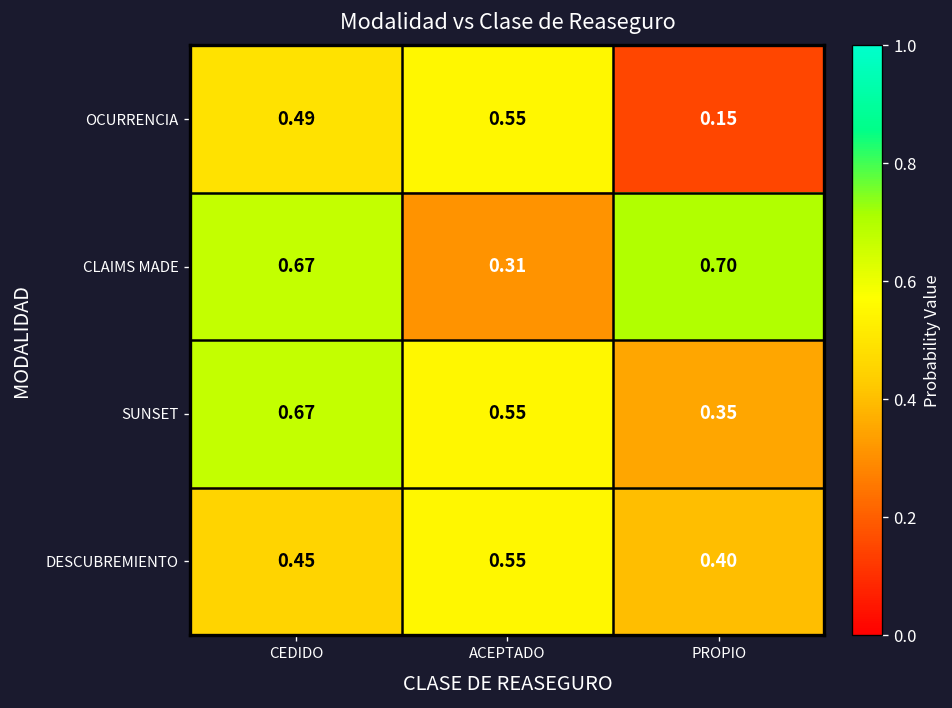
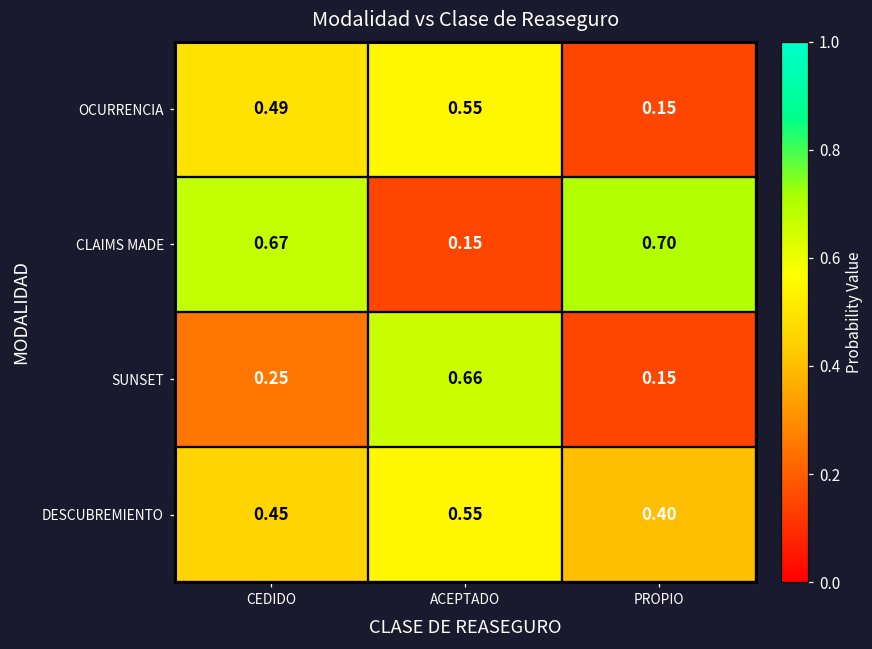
CLAIMS MADE, ACEPTADO: 0.31 -> 0.15
SUNSET, CEDIDO: 0.67 -> 0.25
SUNSET, ACEPTADO: 0.55 -> 0.66
SUNSET, PROPIO: 0.35 -> 0.15
